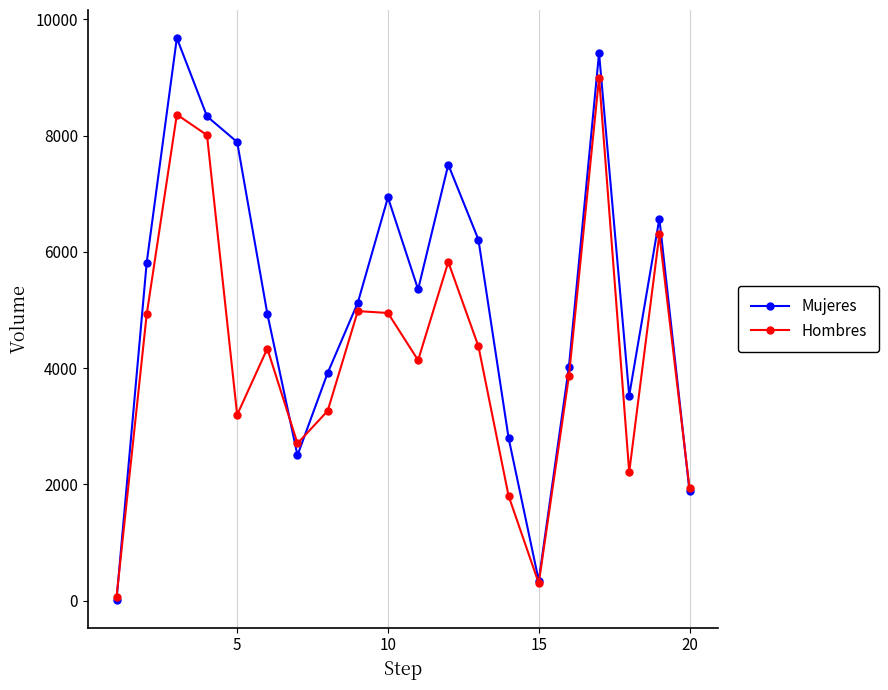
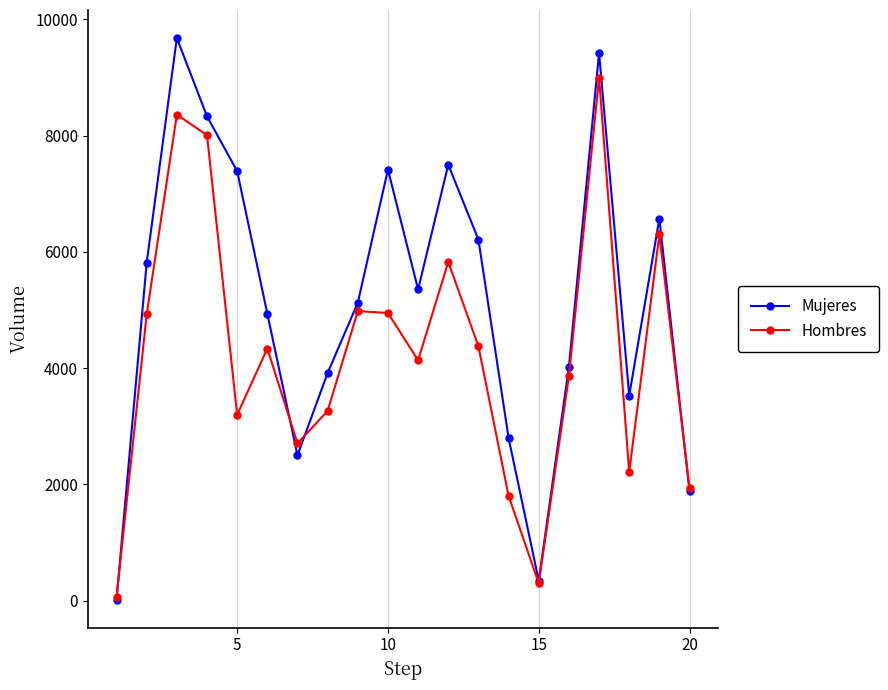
Mujeres, 5: 7900 -> 7400
Mujeres, 10: 6900 -> 7400
